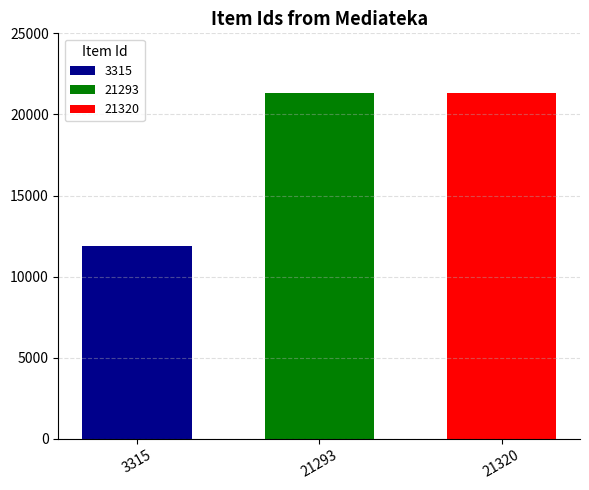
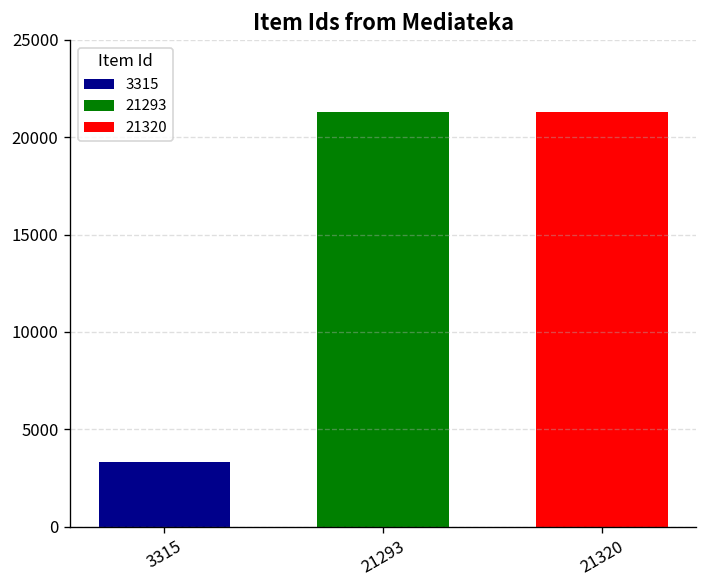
3315: 11900 -> 3300
